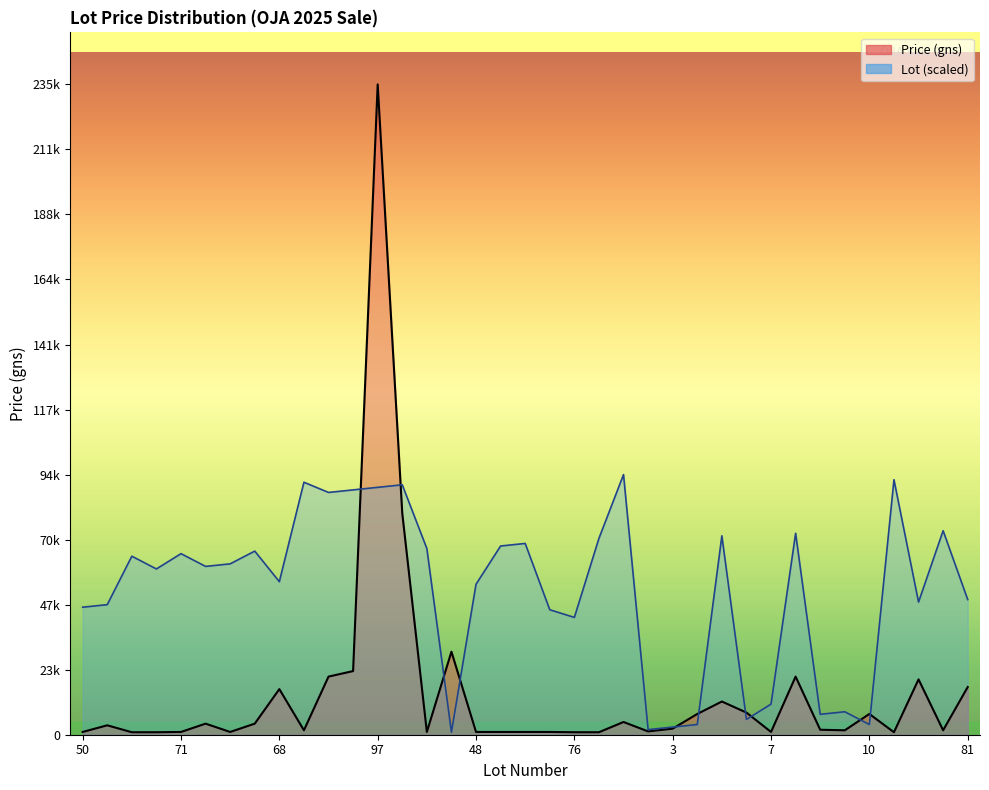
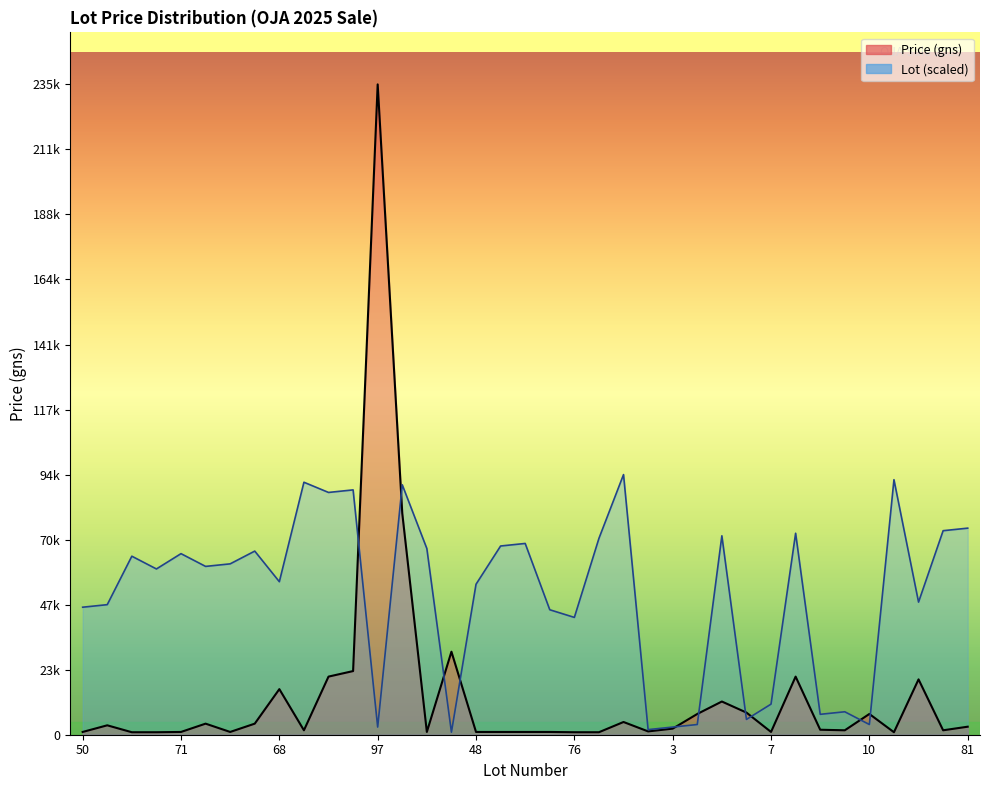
Lot (scaled), 97: 89000 -> 3000
Price (gns), 81: 17000 -> 3000
Lot (scaled), 81: 49000 -> 75000
